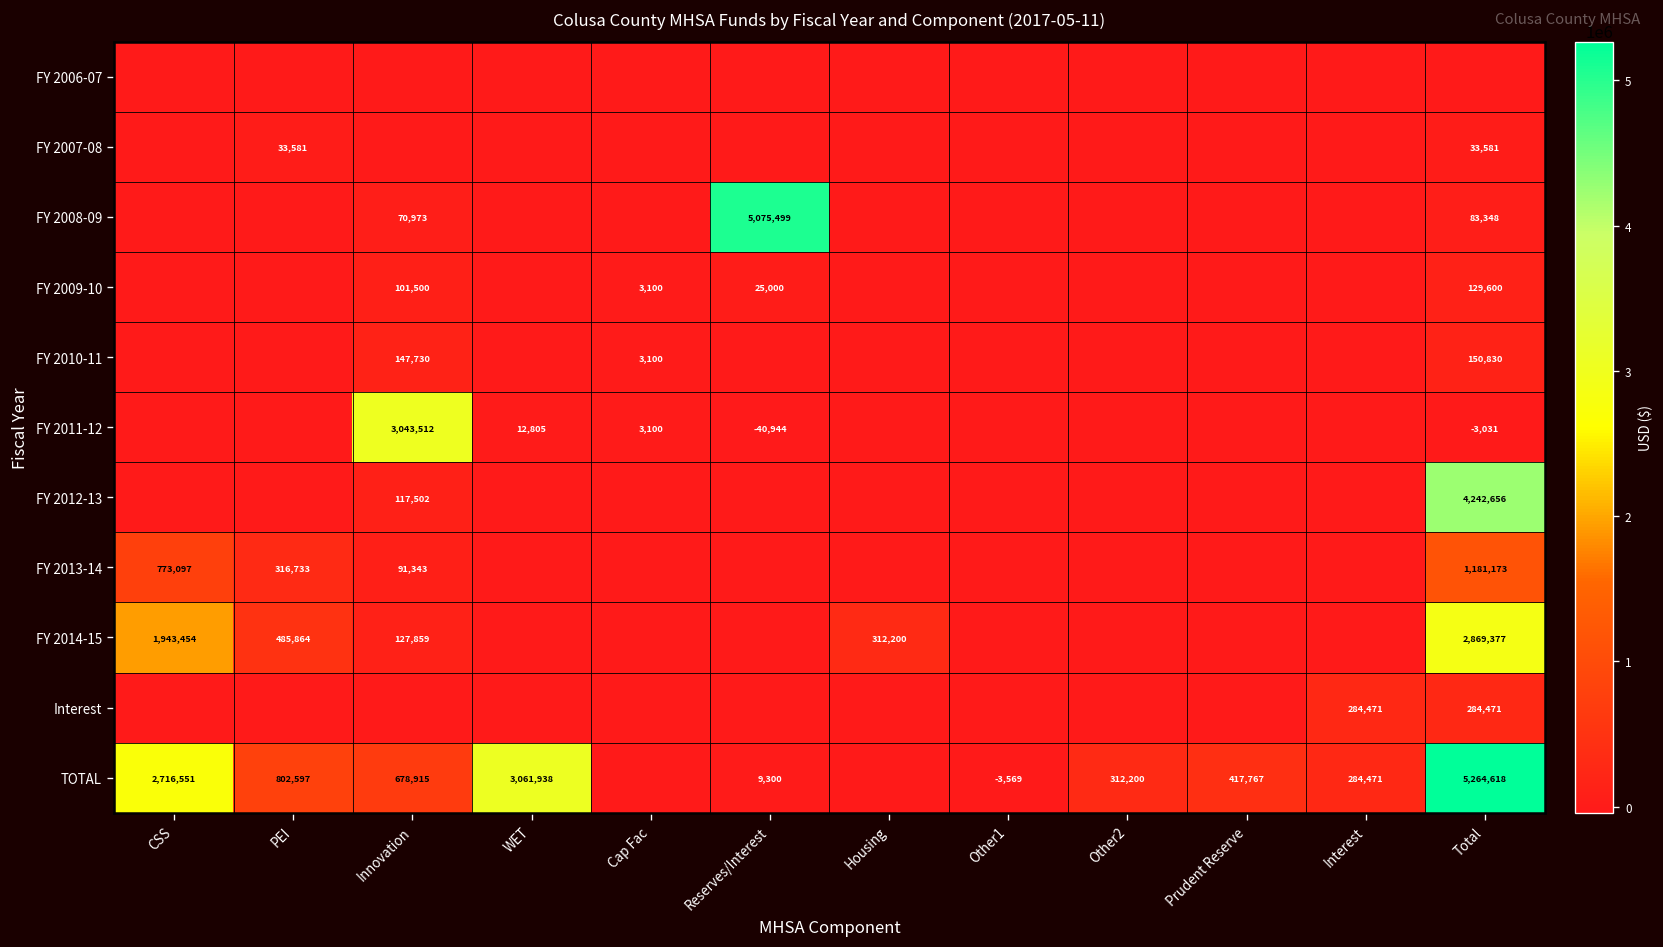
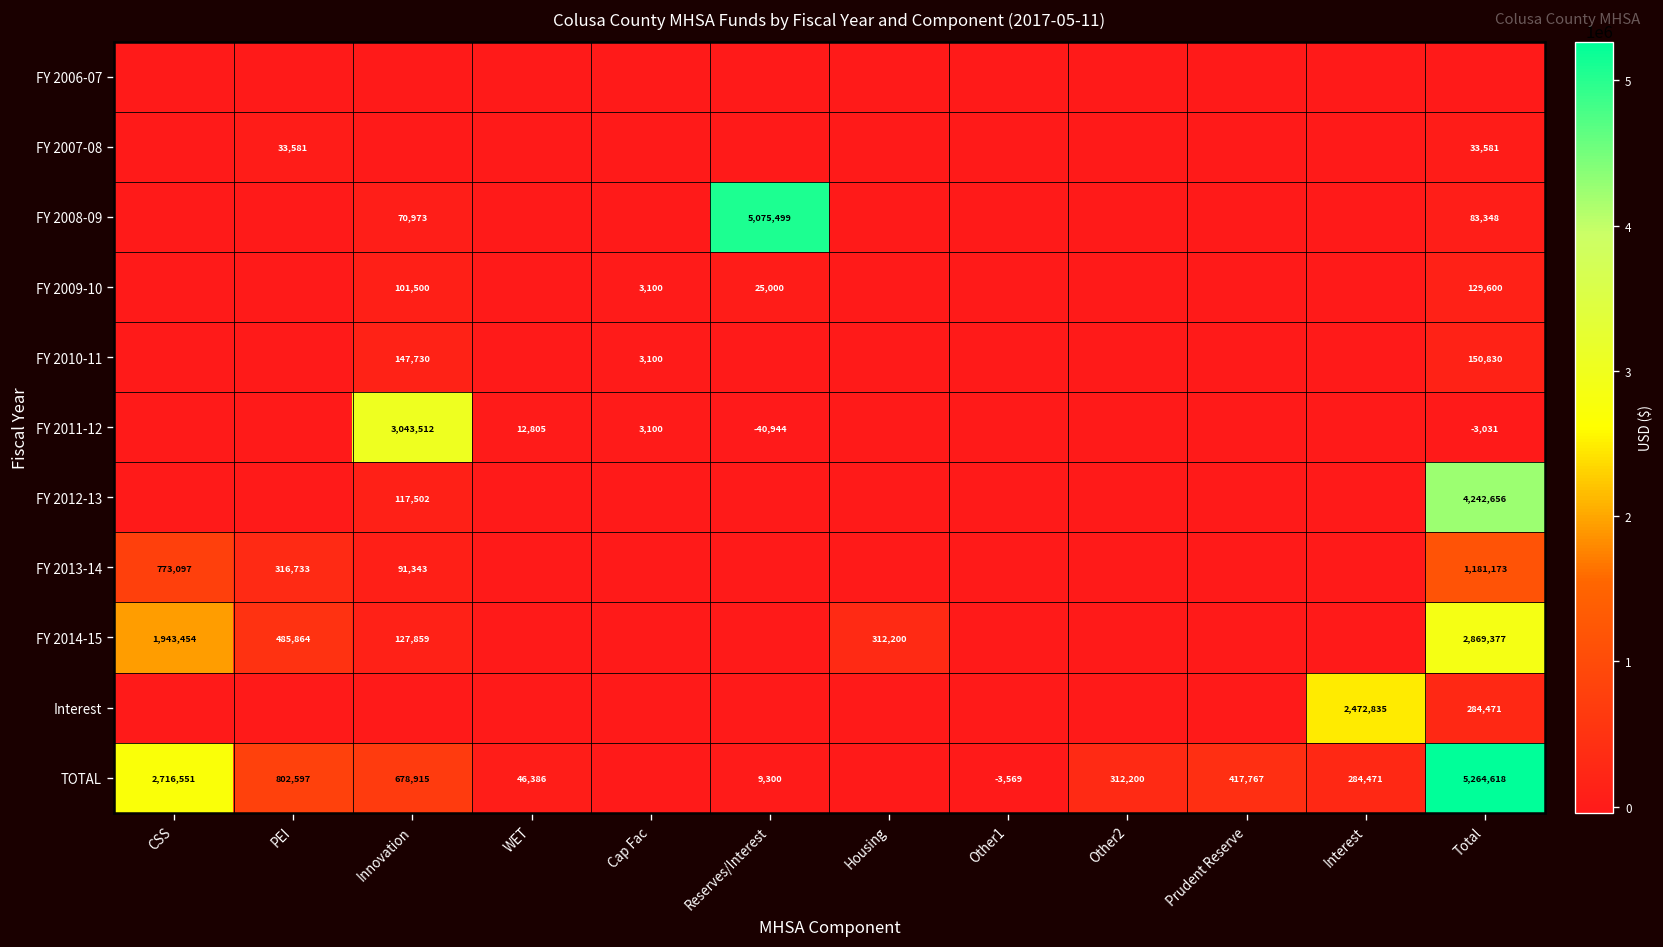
Interest, Interest: 284,471 -> 2,472,835
TOTAL, WET: 3,061,938 -> 46,386
